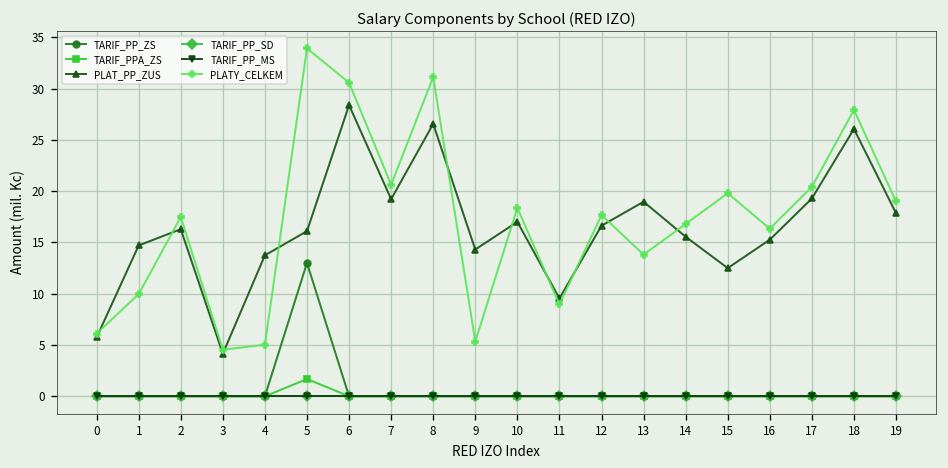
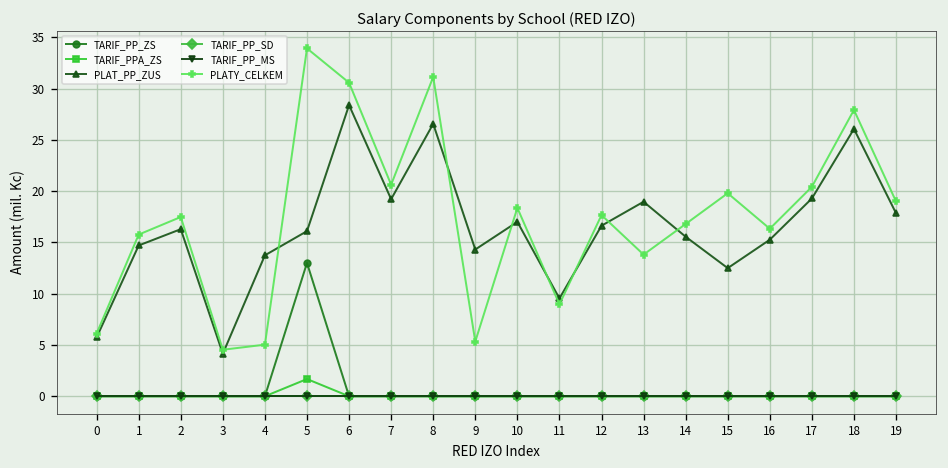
PLATY_CELKEM, 1: 10 -> 16
